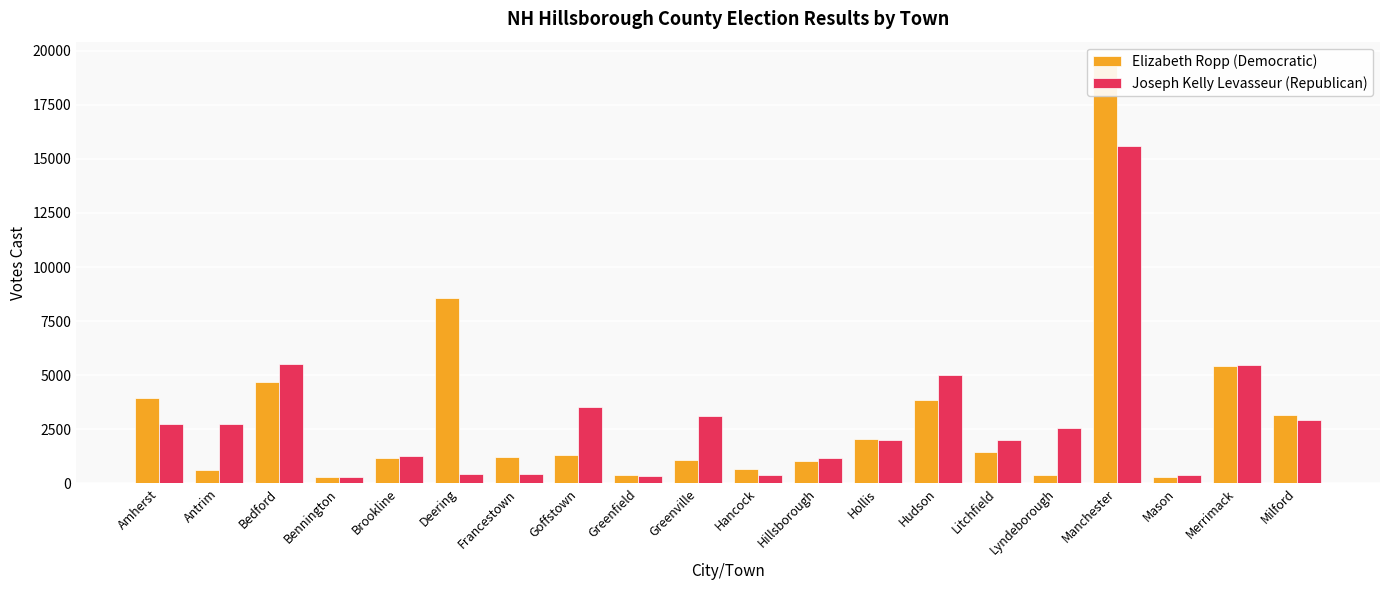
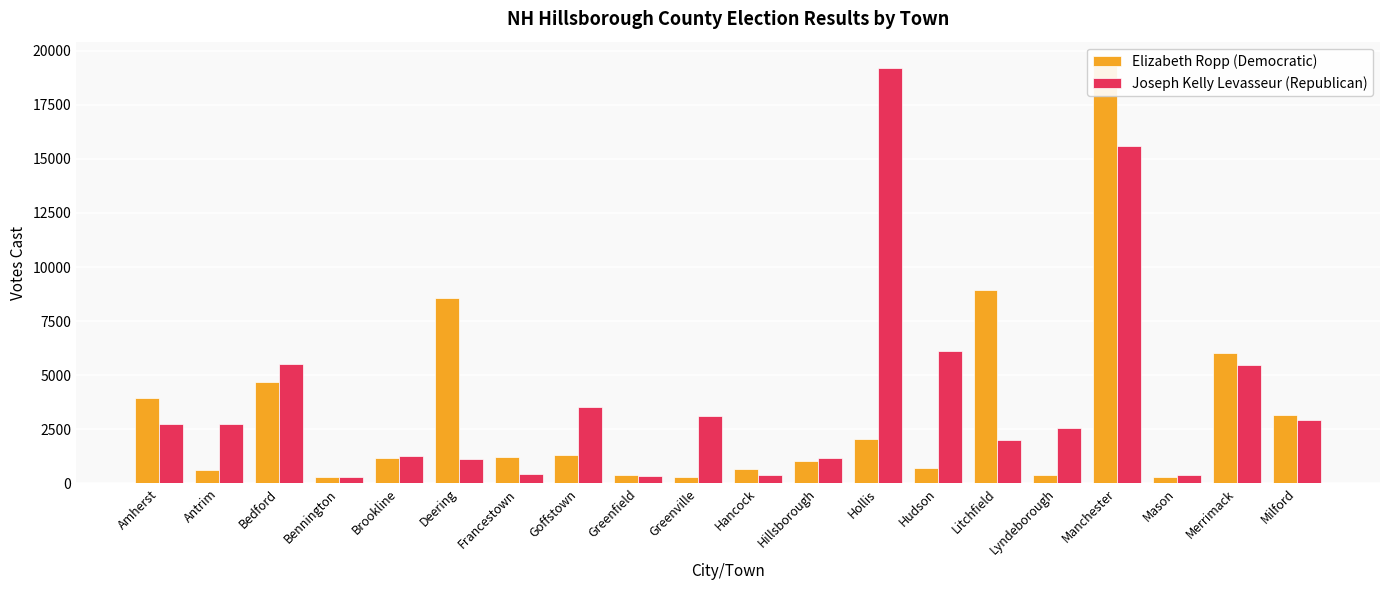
Joseph Kelly Levasseur (Republican), Deering: 400 -> 1100
Elizabeth Ropp (Democratic), Greenville: 1100 -> 300
Joseph Kelly Levasseur (Republican), Hollis: 2000 -> 19200
Elizabeth Ropp (Democratic), Hudson: 3900 -> 700
Joseph Kelly Levasseur (Republican), Hudson: 5000 -> 6100
Elizabeth Ropp (Democratic), Litchfield: 1400 -> 9000
Elizabeth Ropp (Democratic), Merrimack: 5400 -> 6000
